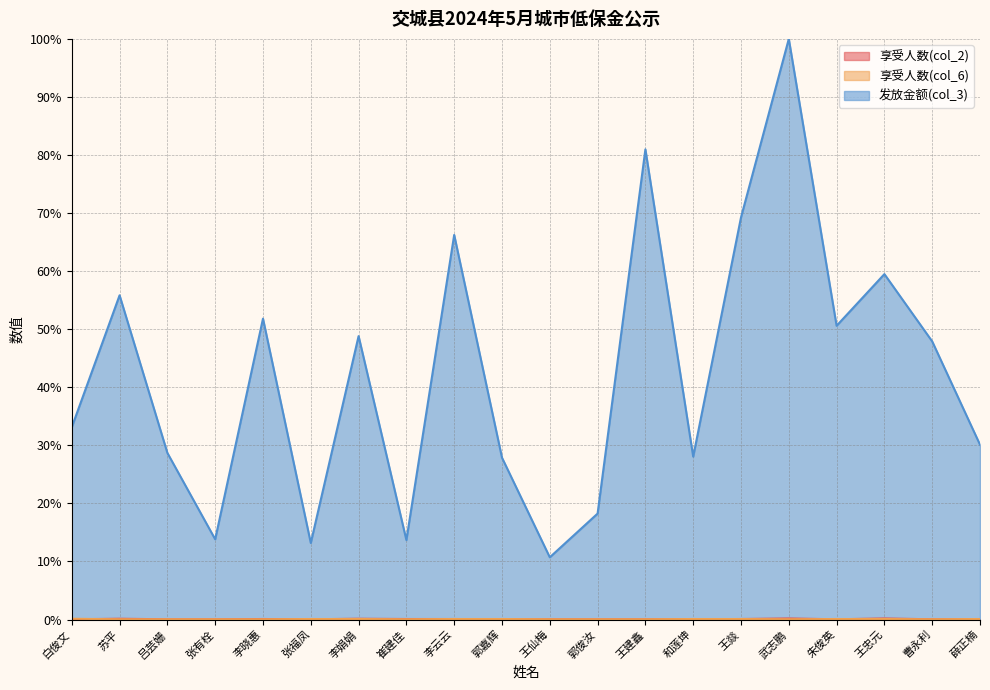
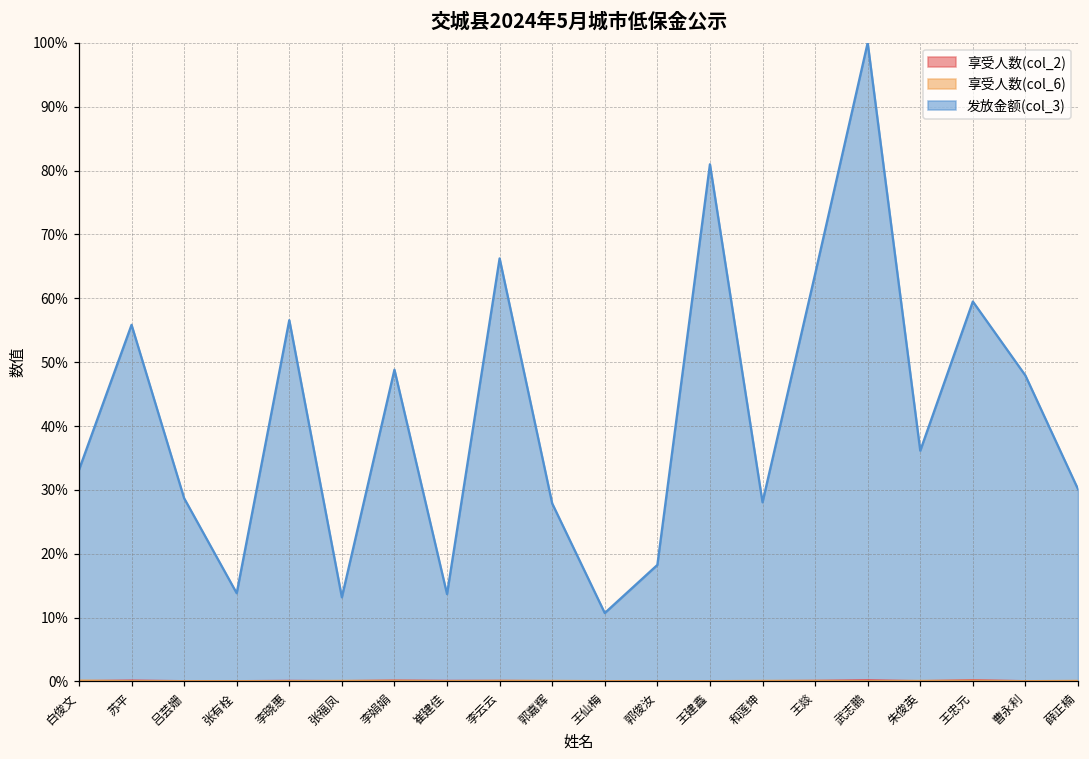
发放金额(col_3), 李晓惠: 52% -> 57%
发放金额(col_3), 王燚: 69% -> 64%
发放金额(col_3), 朱俊英: 51% -> 36%
